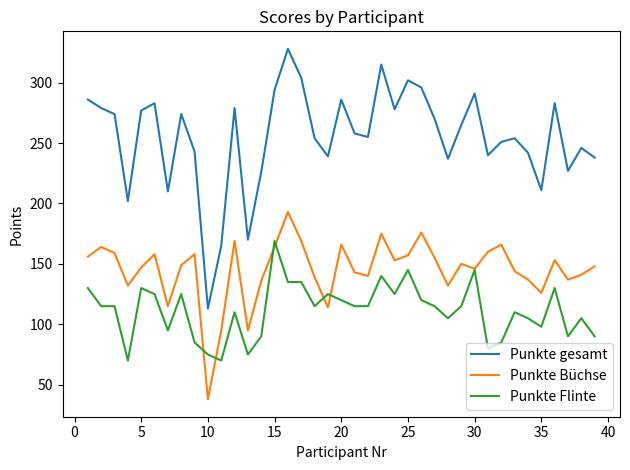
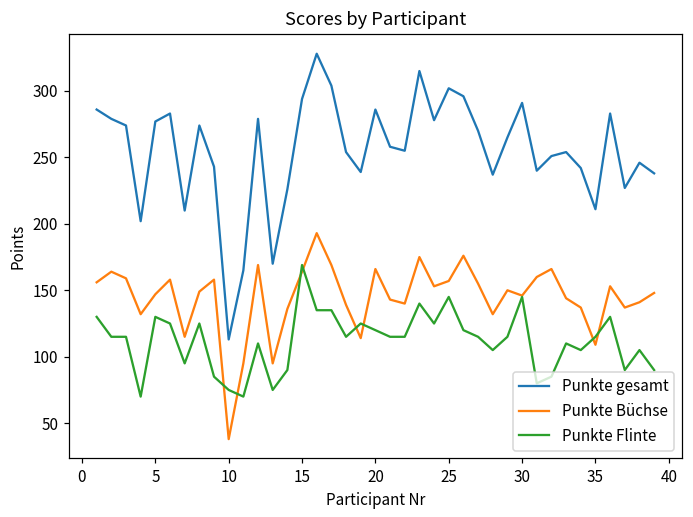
Punkte Büchse, 35: 126 -> 109
Punkte Flinte, 35: 98 -> 115
